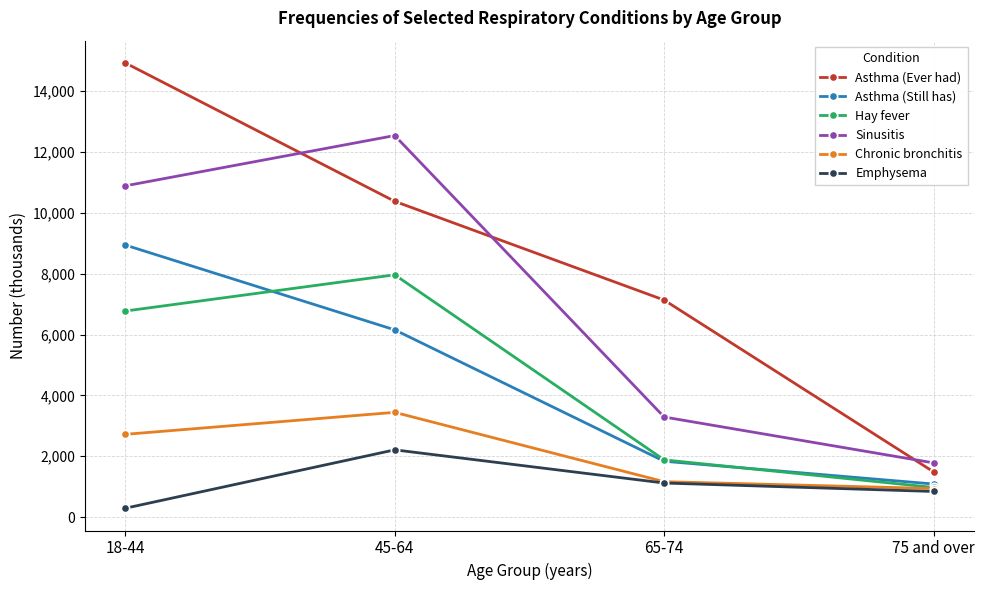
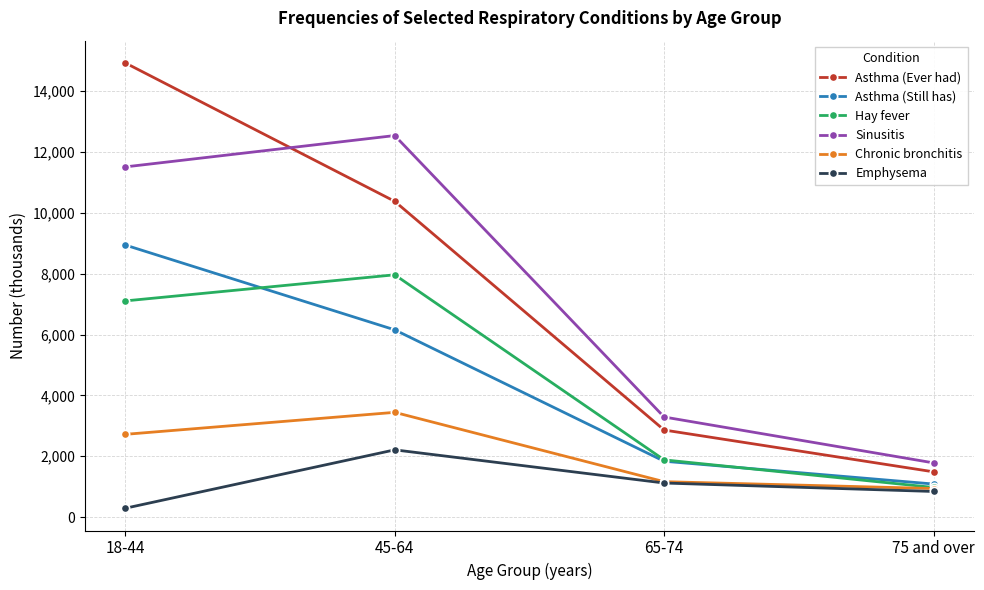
Hay fever, 18-44: 6,800 -> 7,100
Sinusitis, 18-44: 10,900 -> 11,500
Asthma (Ever had), 65-74: 7,100 -> 2,900
